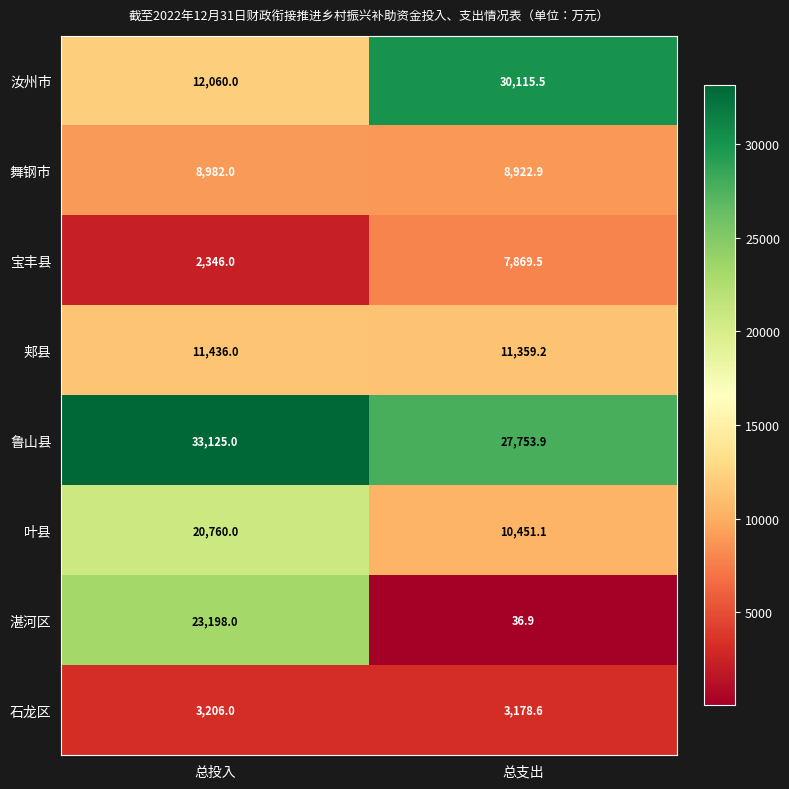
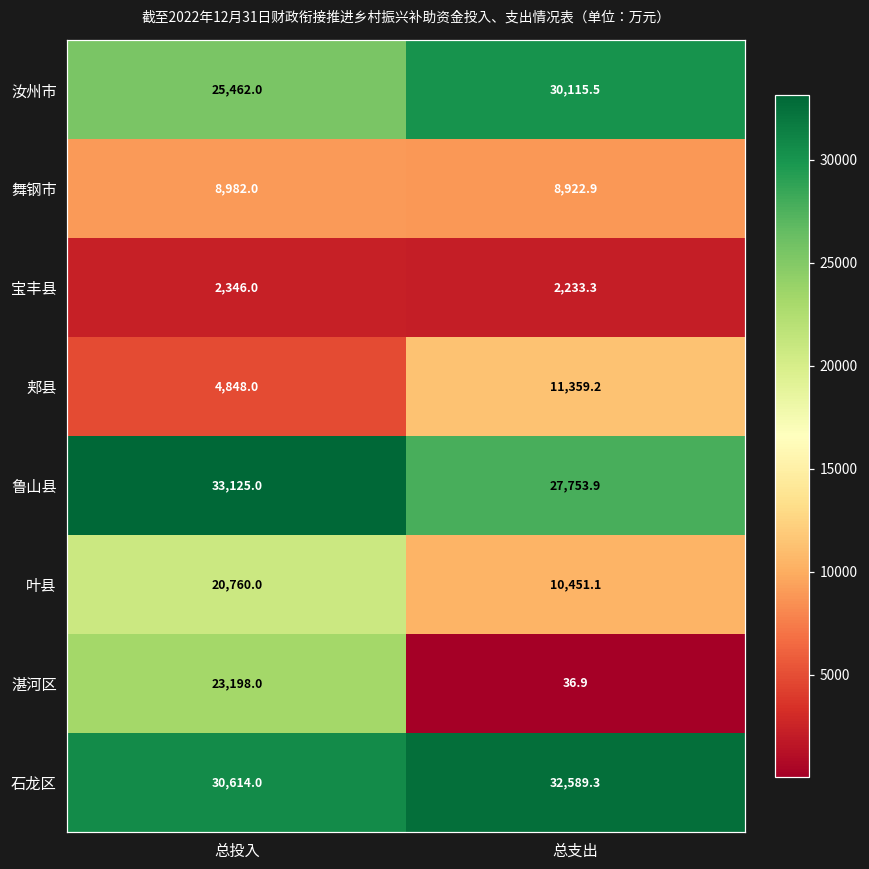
汝州市, 总投入: 12,060.0 -> 25,462.0
宝丰县, 总支出: 7,869.5 -> 2,233.3
郏县, 总投入: 11,436.0 -> 4,848.0
石龙区, 总投入: 3,206.0 -> 30,614.0
石龙区, 总支出: 3,178.6 -> 32,589.3
